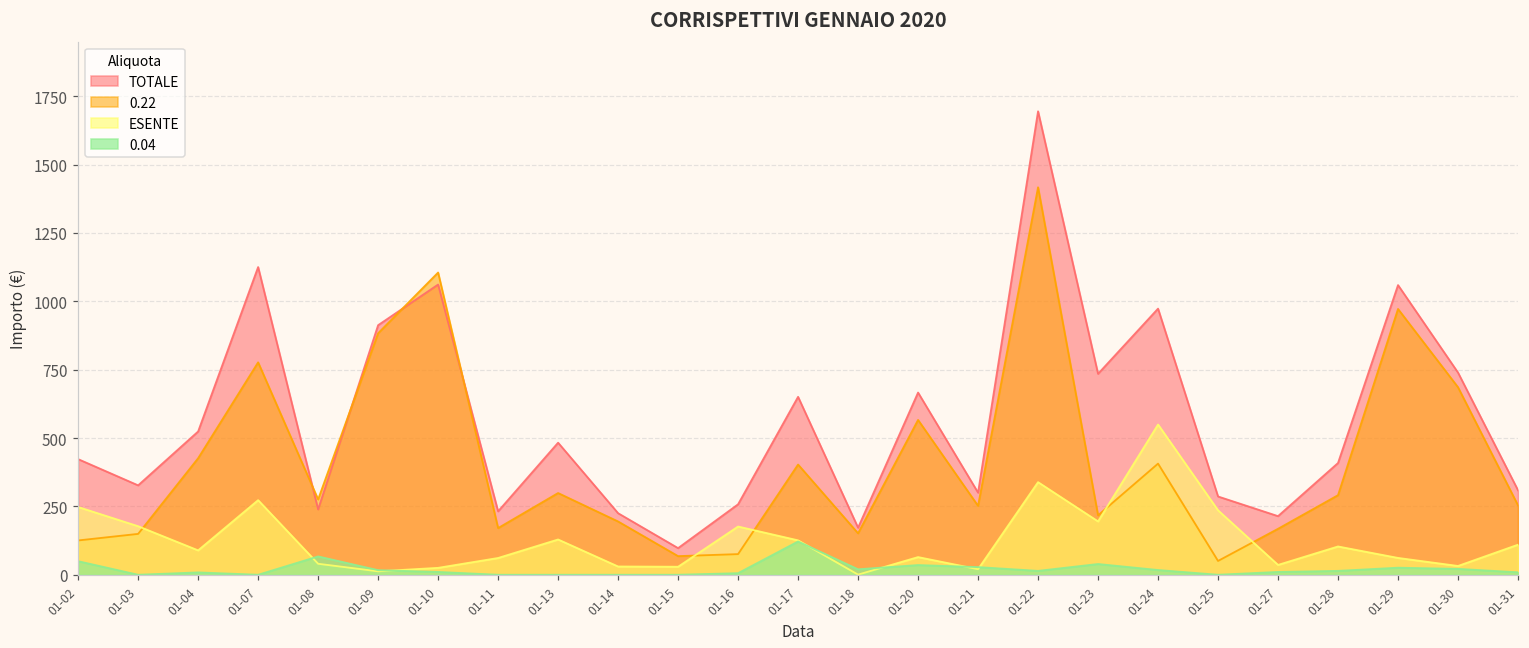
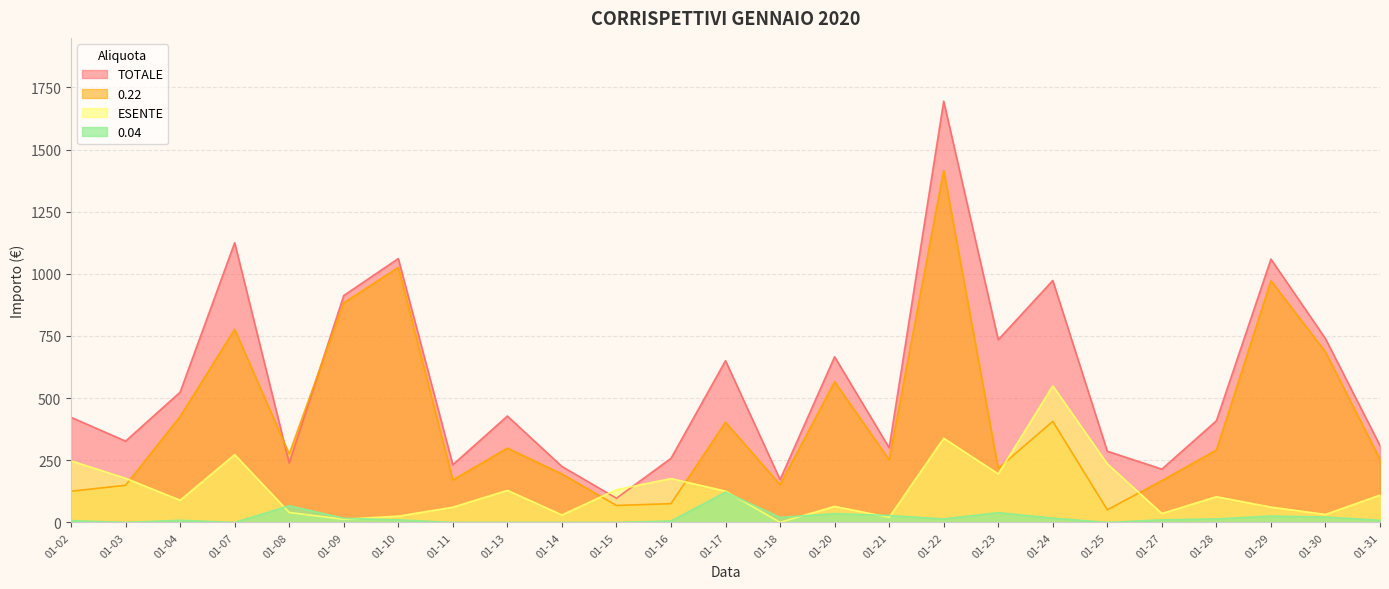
0.04, 01-02: 50 -> 10
0.22, 01-10: 1110 -> 1030
TOTALE, 01-13: 480 -> 430
ESENTE, 01-15: 30 -> 130
